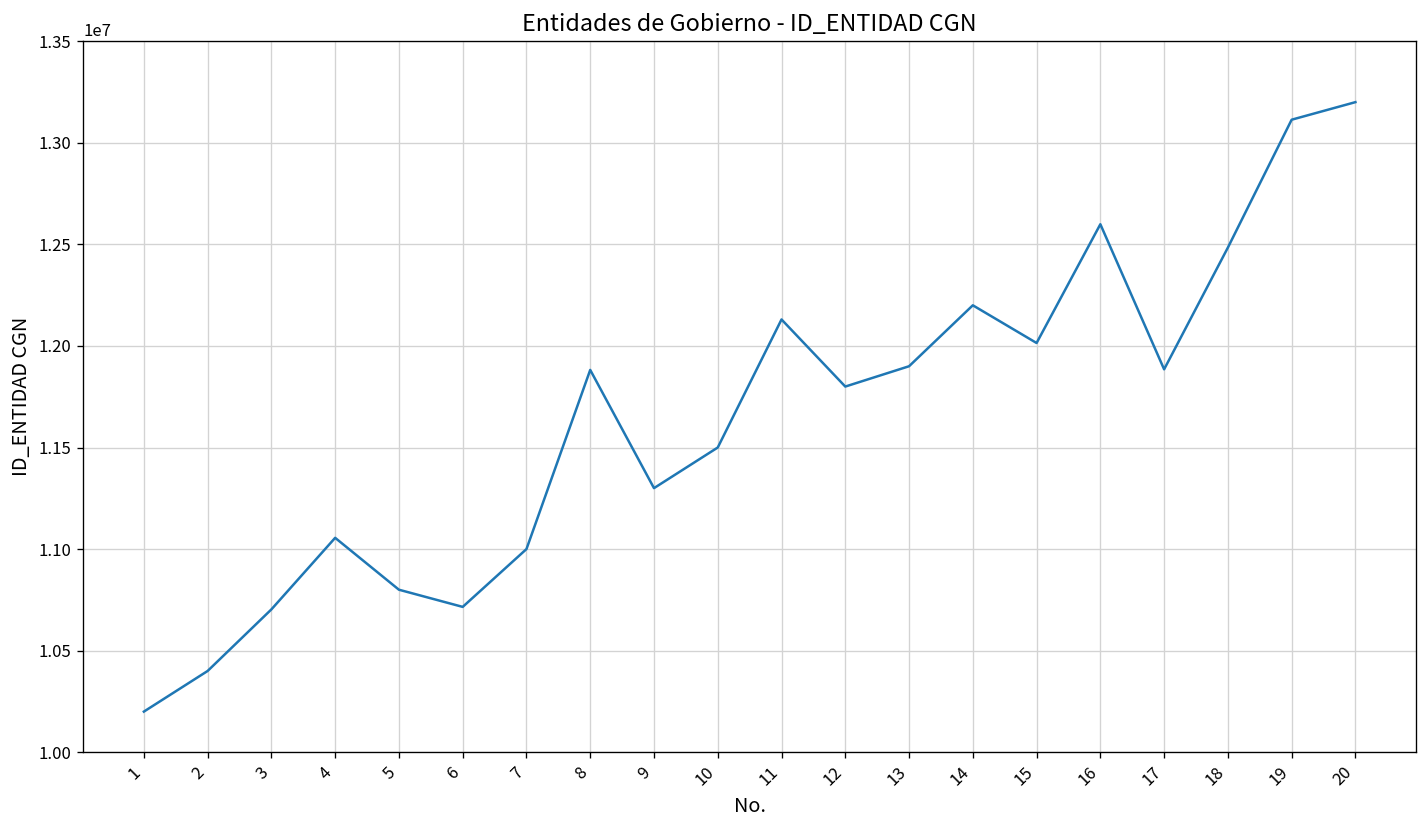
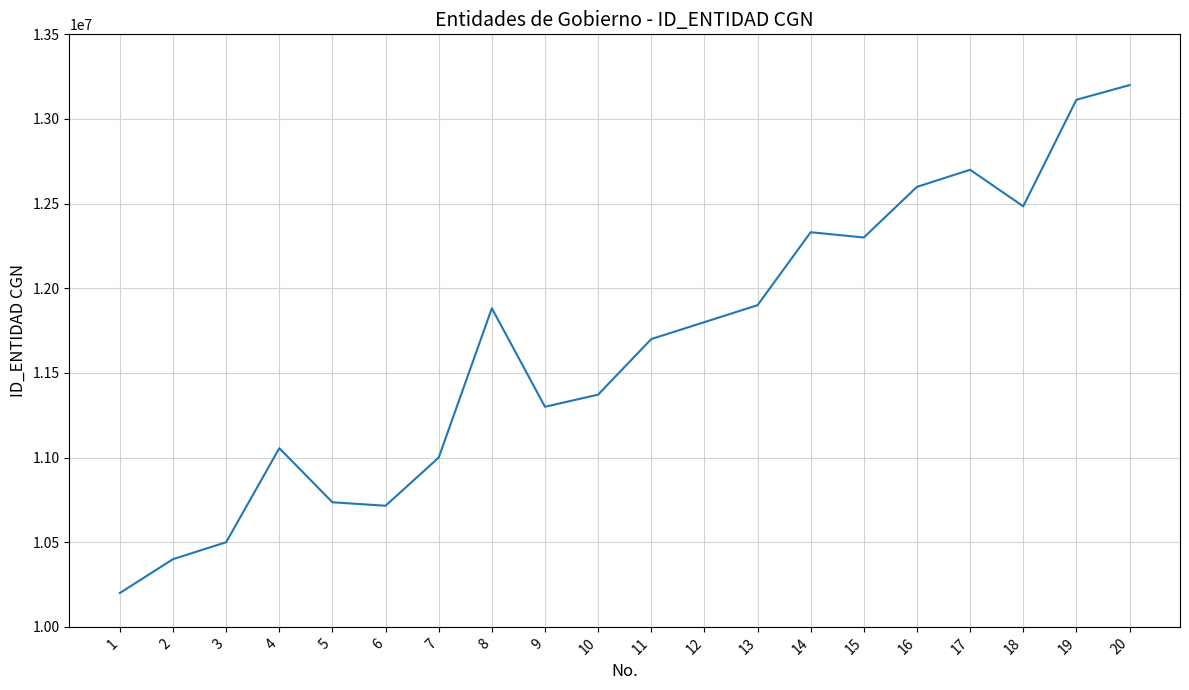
3: 10700000 -> 10500000
5: 10800000 -> 10740000
10: 11500000 -> 11370000
11: 12130000 -> 11700000
14: 12200000 -> 12330000
15: 12010000 -> 12300000
17: 11880000 -> 12700000
